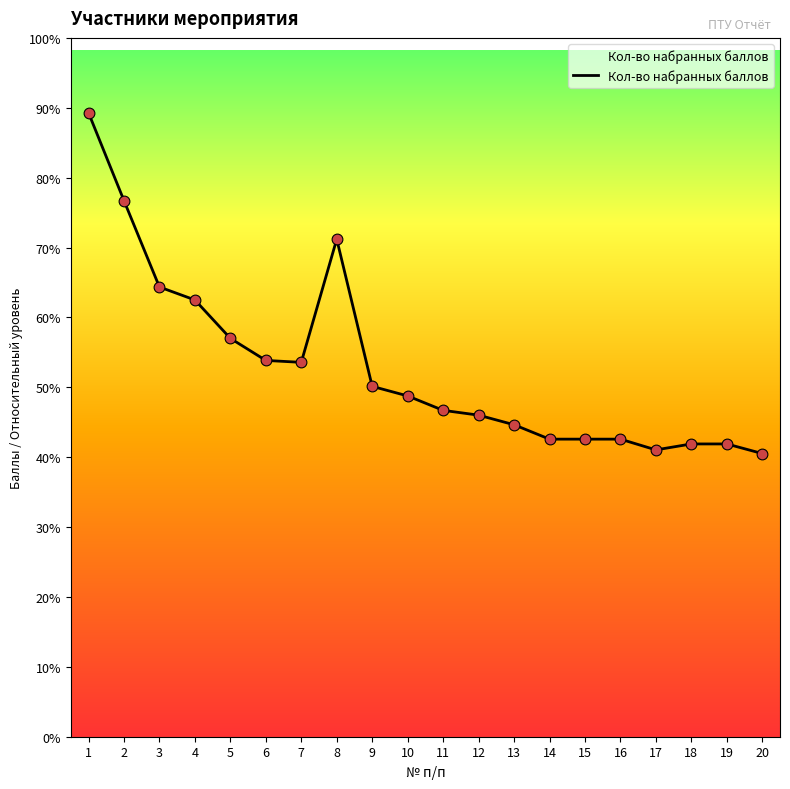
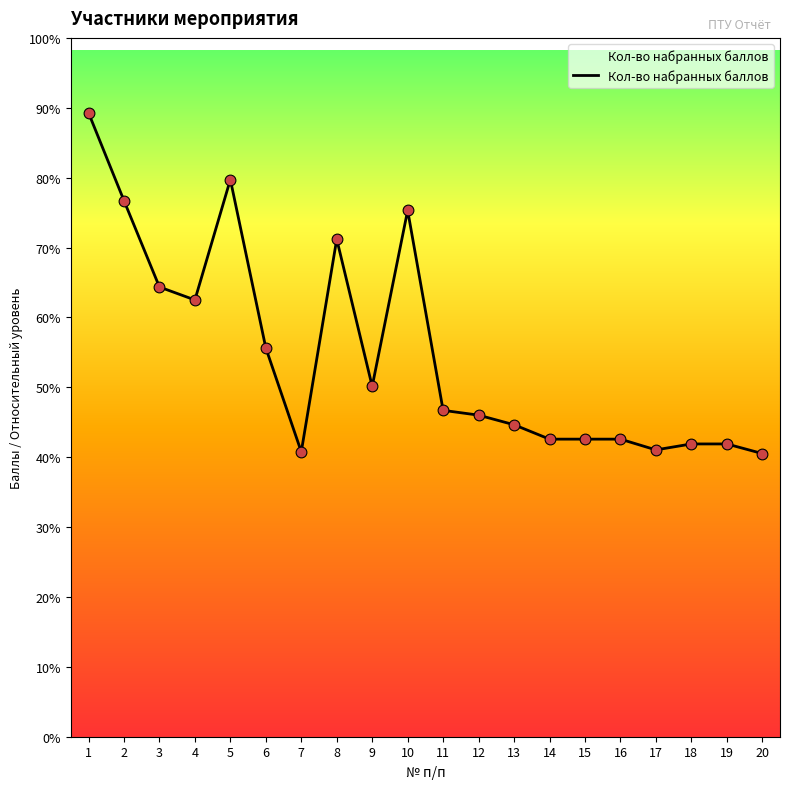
5: 57% -> 80%
6: 54% -> 56%
7: 54% -> 41%
10: 49% -> 75%
